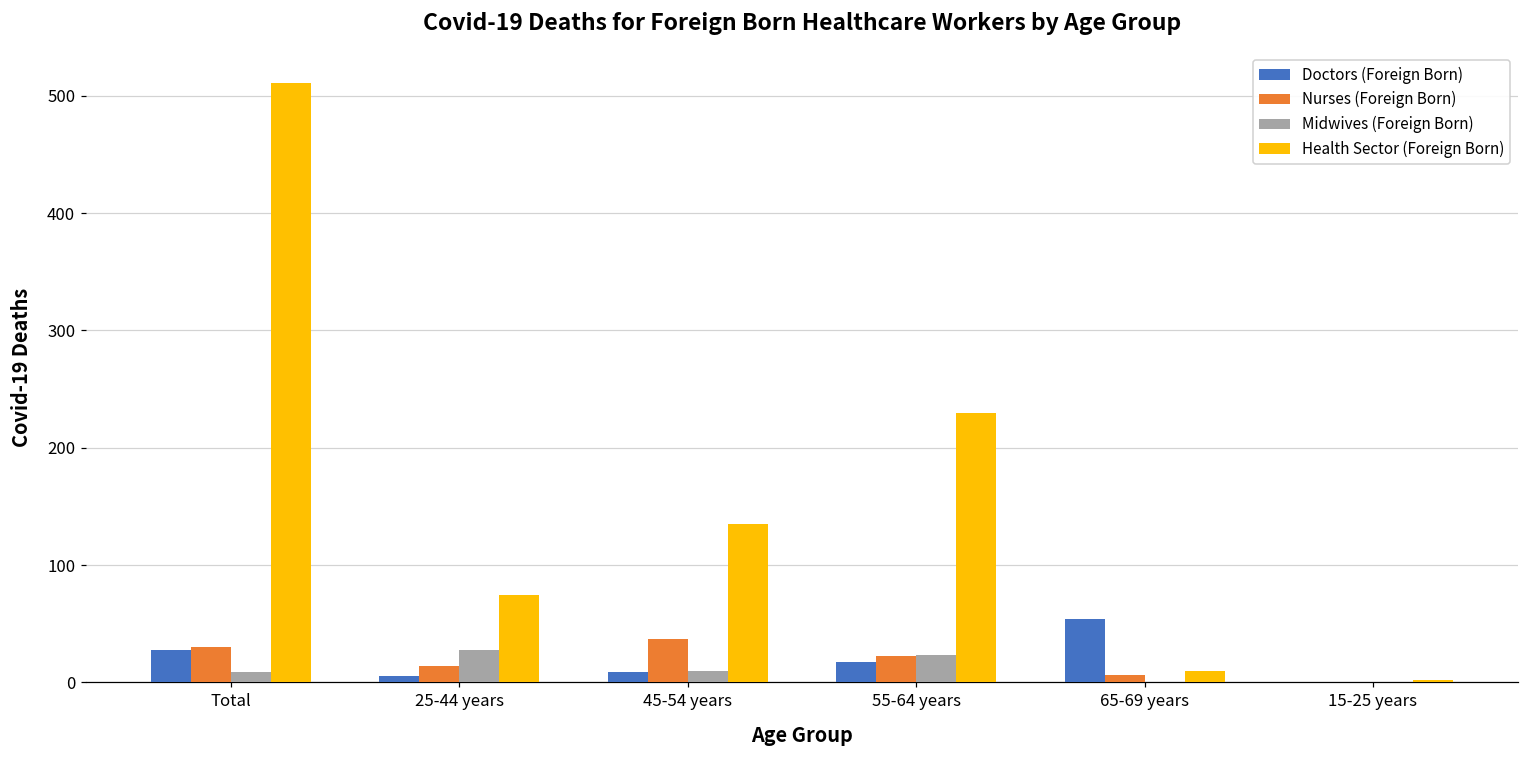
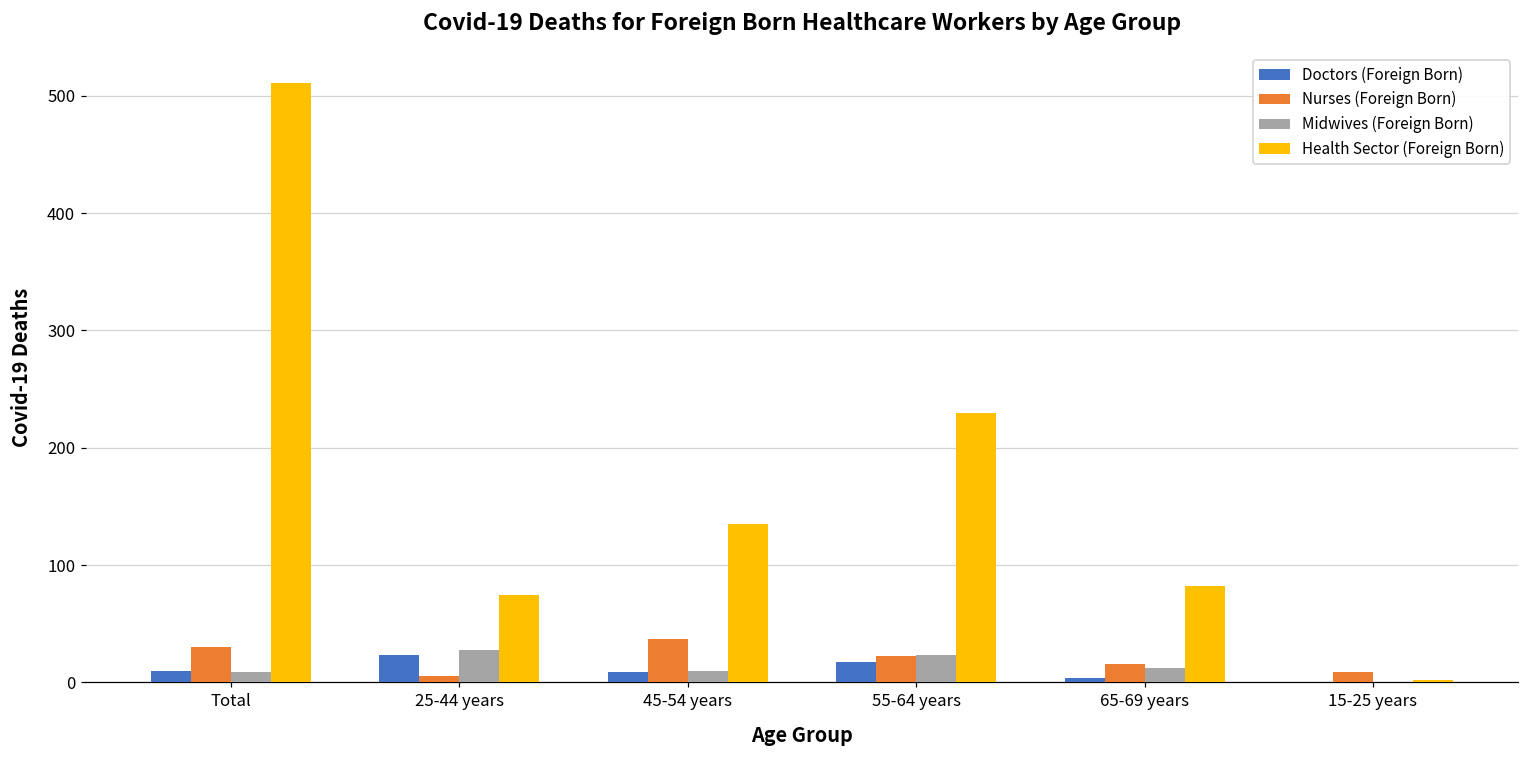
Doctors (Foreign Born), Total: 28 -> 10
Doctors (Foreign Born), 25-44 years: 6 -> 24
Nurses (Foreign Born), 25-44 years: 14 -> 6
Doctors (Foreign Born), 65-69 years: 54 -> 4
Nurses (Foreign Born), 65-69 years: 6 -> 15
Midwives (Foreign Born), 65-69 years: 0 -> 12
Health Sector (Foreign Born), 65-69 years: 9 -> 82
Nurses (Foreign Born), 15-25 years: 0 -> 9
